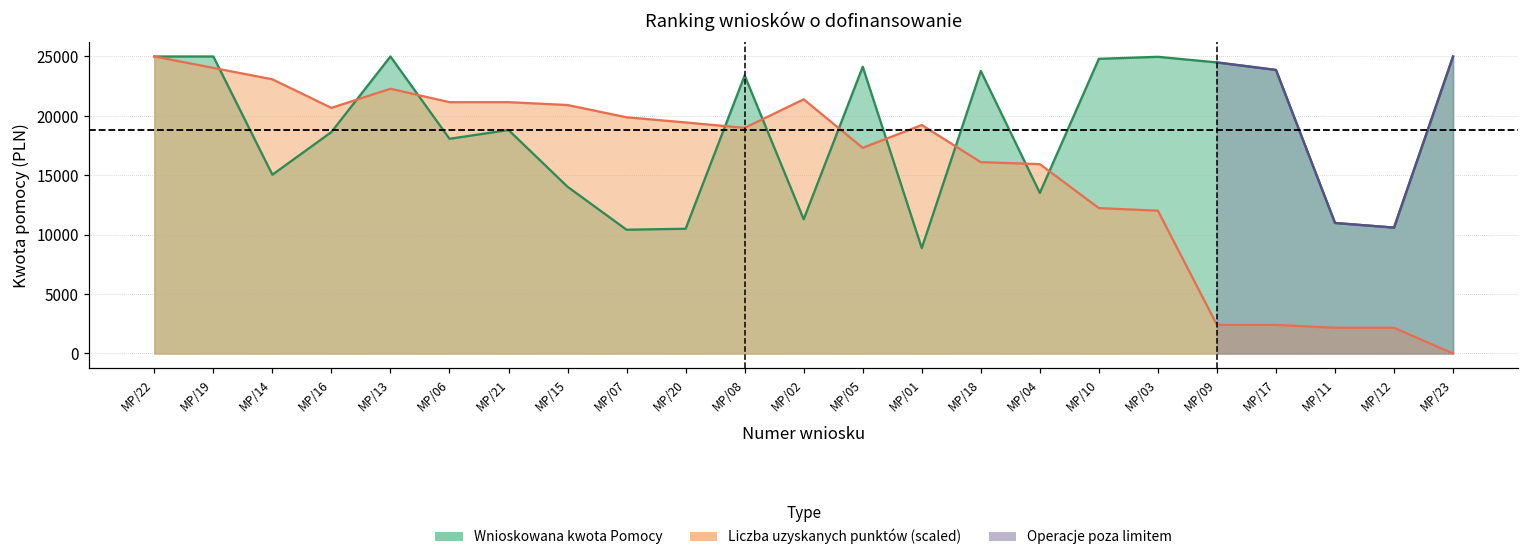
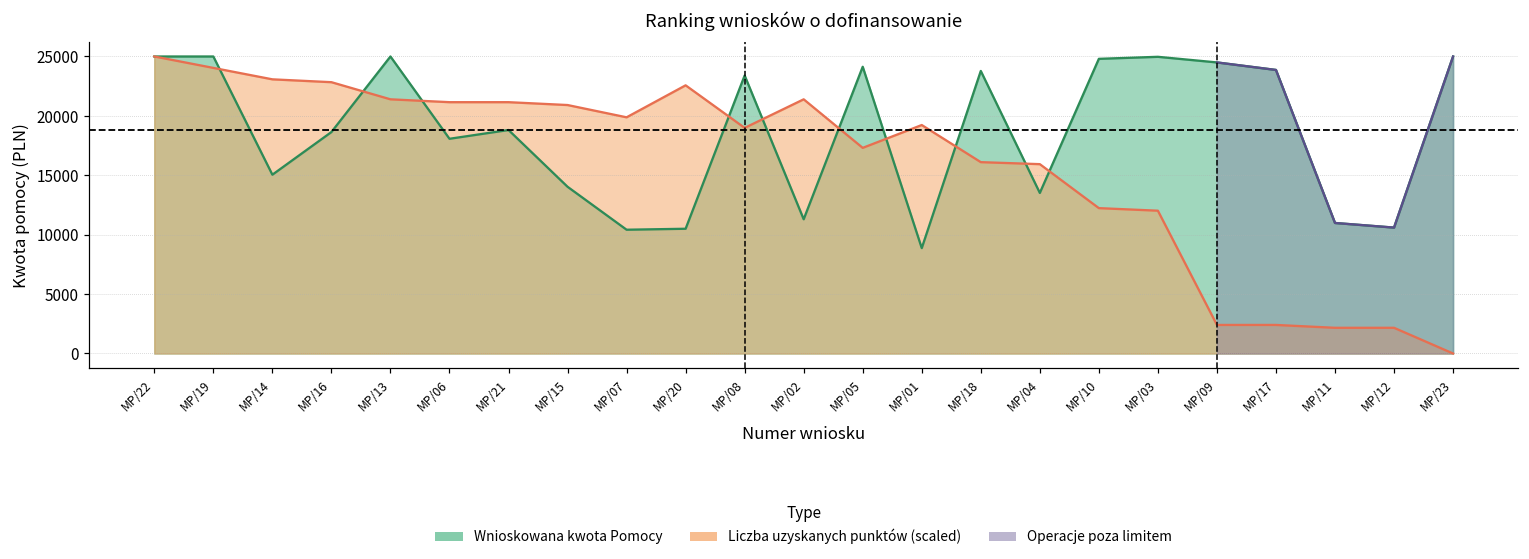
Liczba uzyskanych punktów (scaled), MP/16: 20700 -> 22800
Liczba uzyskanych punktów (scaled), MP/13: 22300 -> 21400
Liczba uzyskanych punktów (scaled), MP/20: 19400 -> 22600
